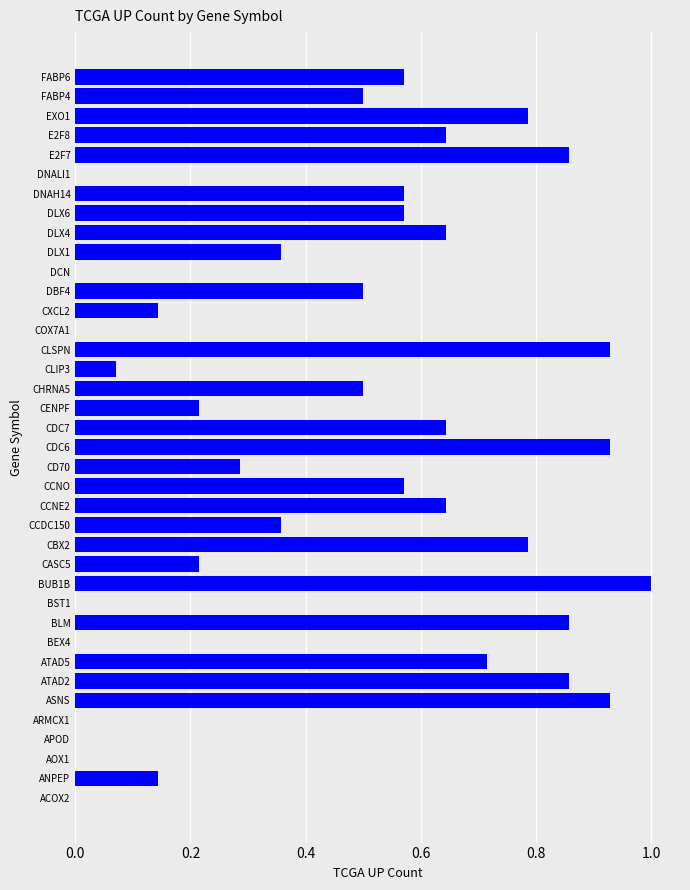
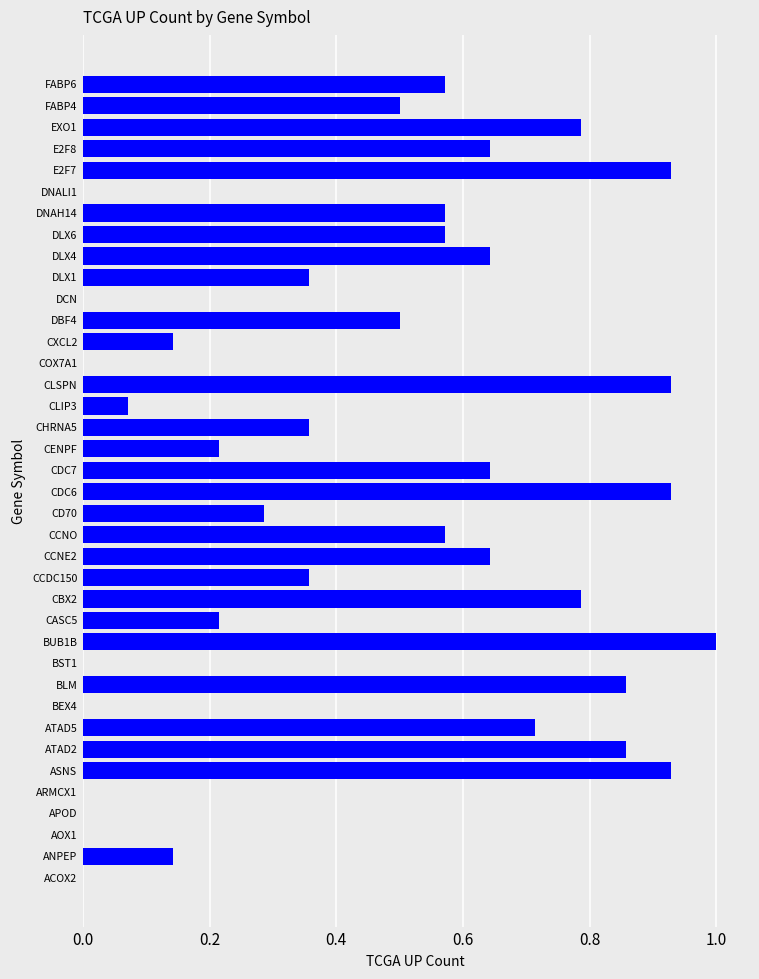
E2F7: 0.86 -> 0.93
CHRNA5: 0.50 -> 0.36
